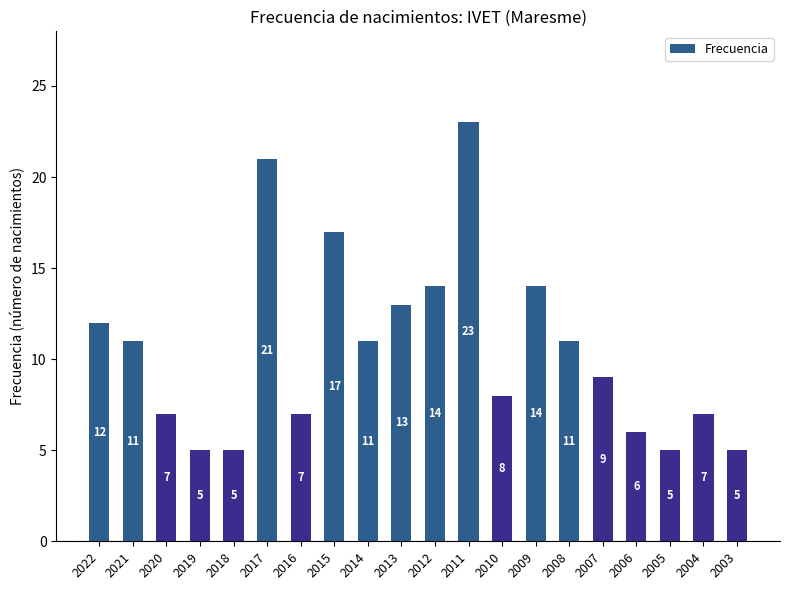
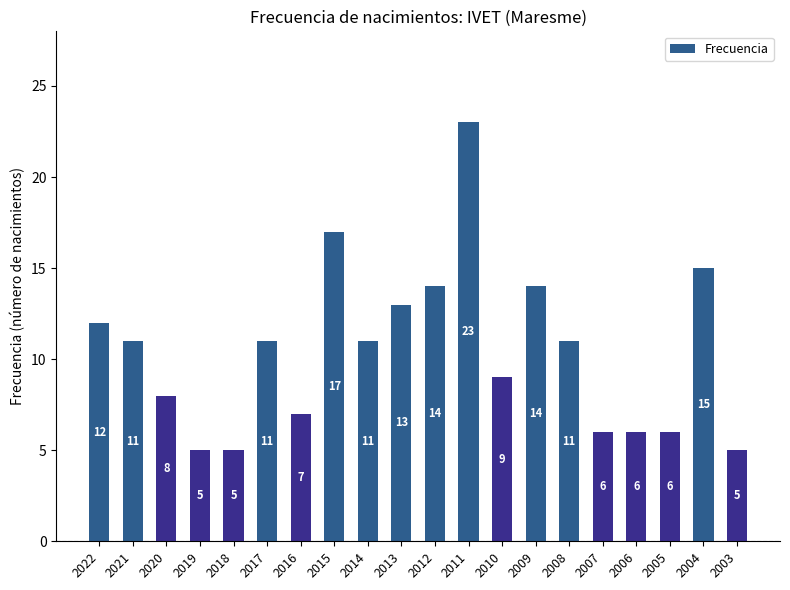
2020: 7 -> 8
2017: 21 -> 11
2010: 8 -> 9
2007: 9 -> 6
2005: 5 -> 6
2004: 7 -> 15
